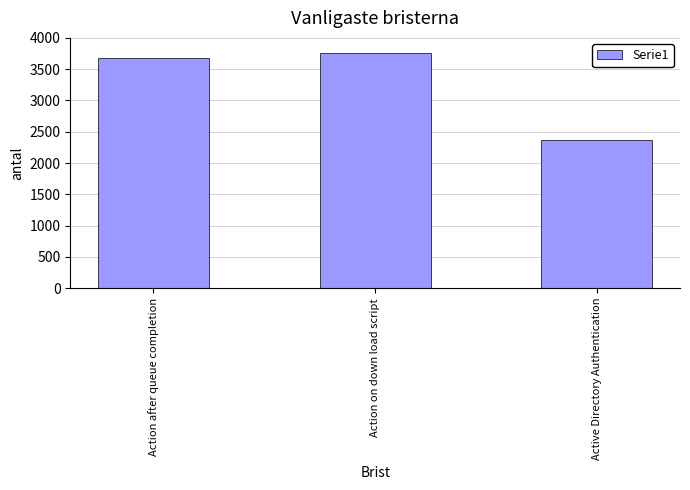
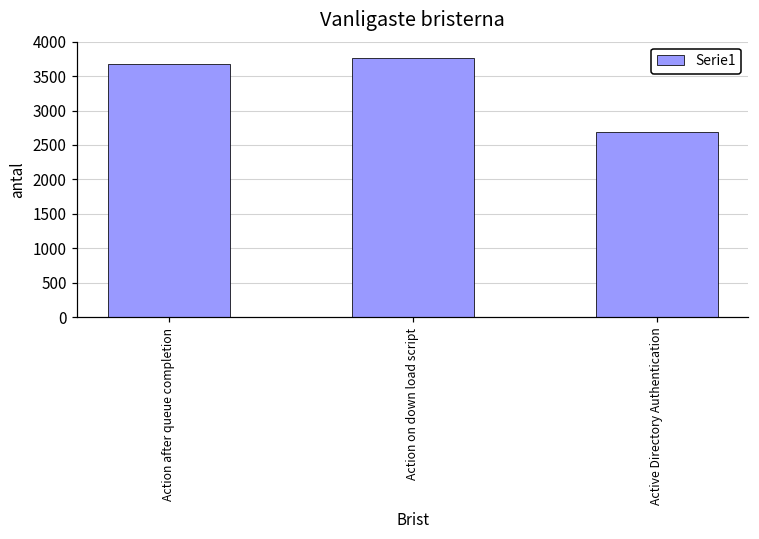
Active Directory Authentication: 2400 -> 2700
